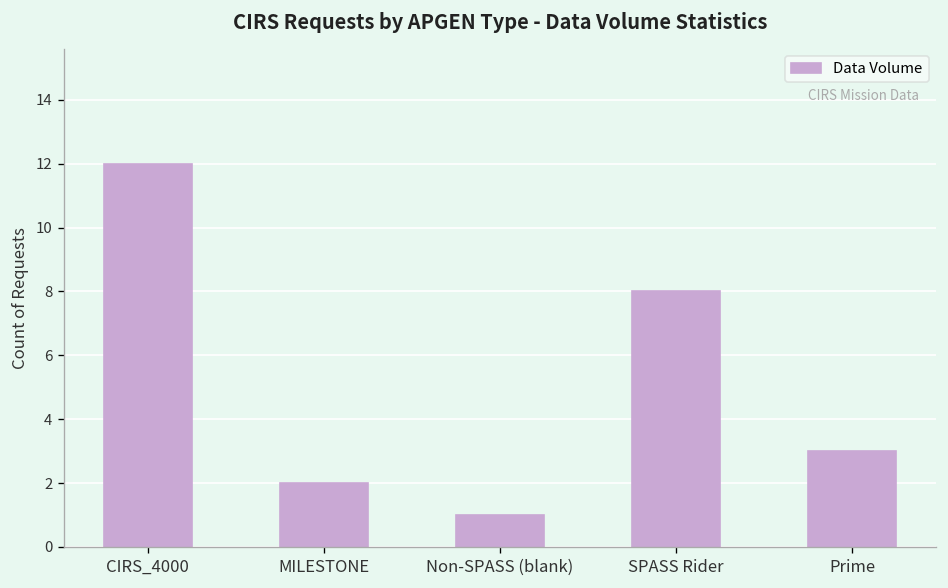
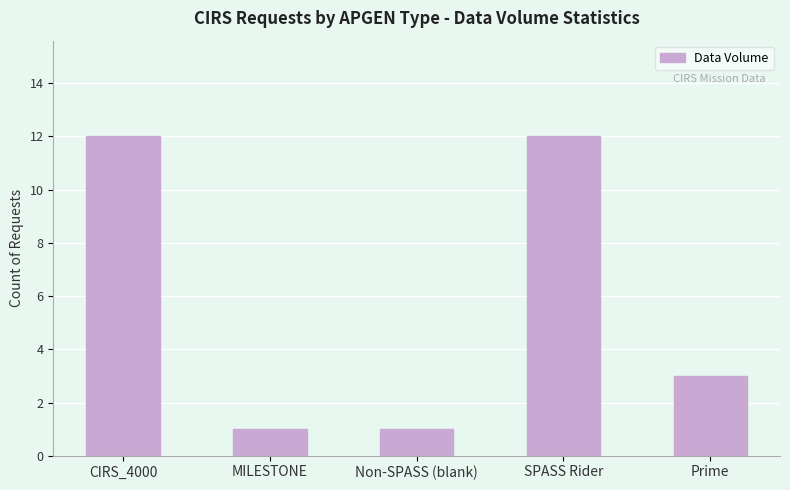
MILESTONE: 2 -> 1
SPASS Rider: 8 -> 12
